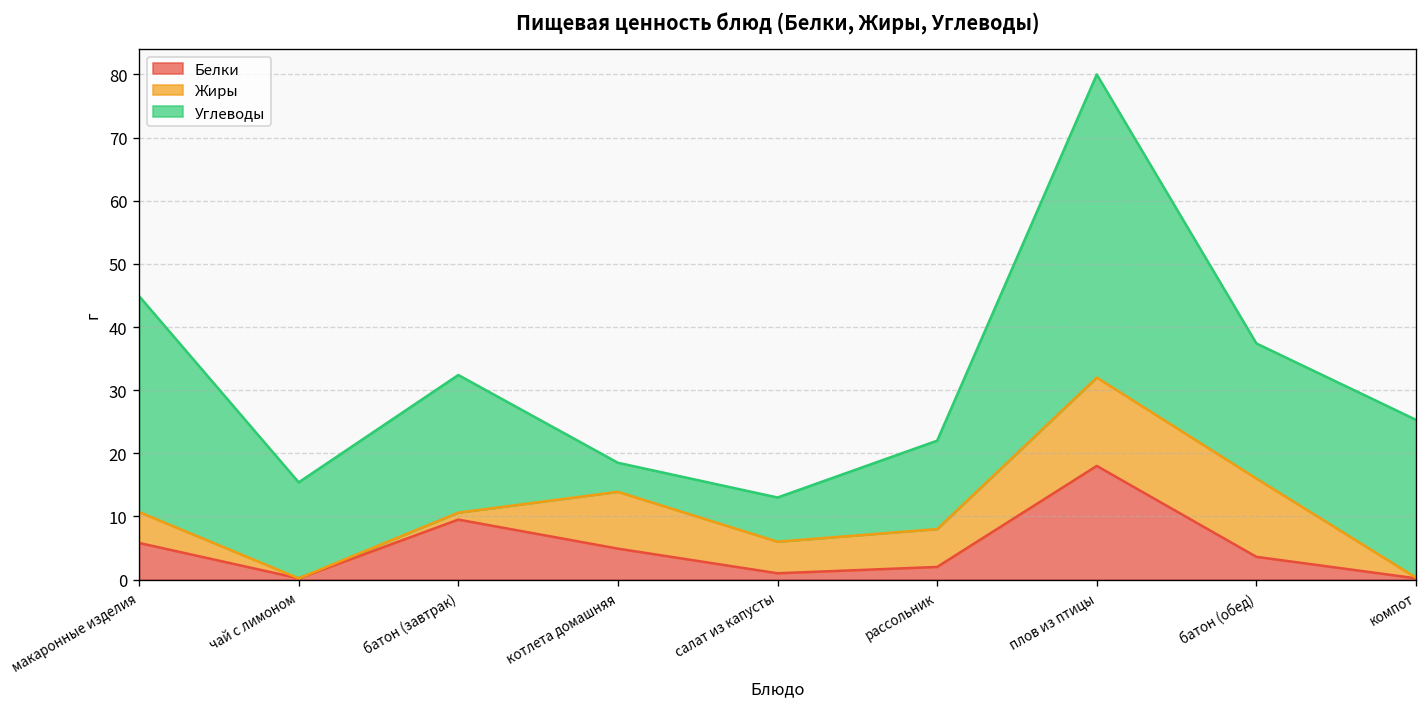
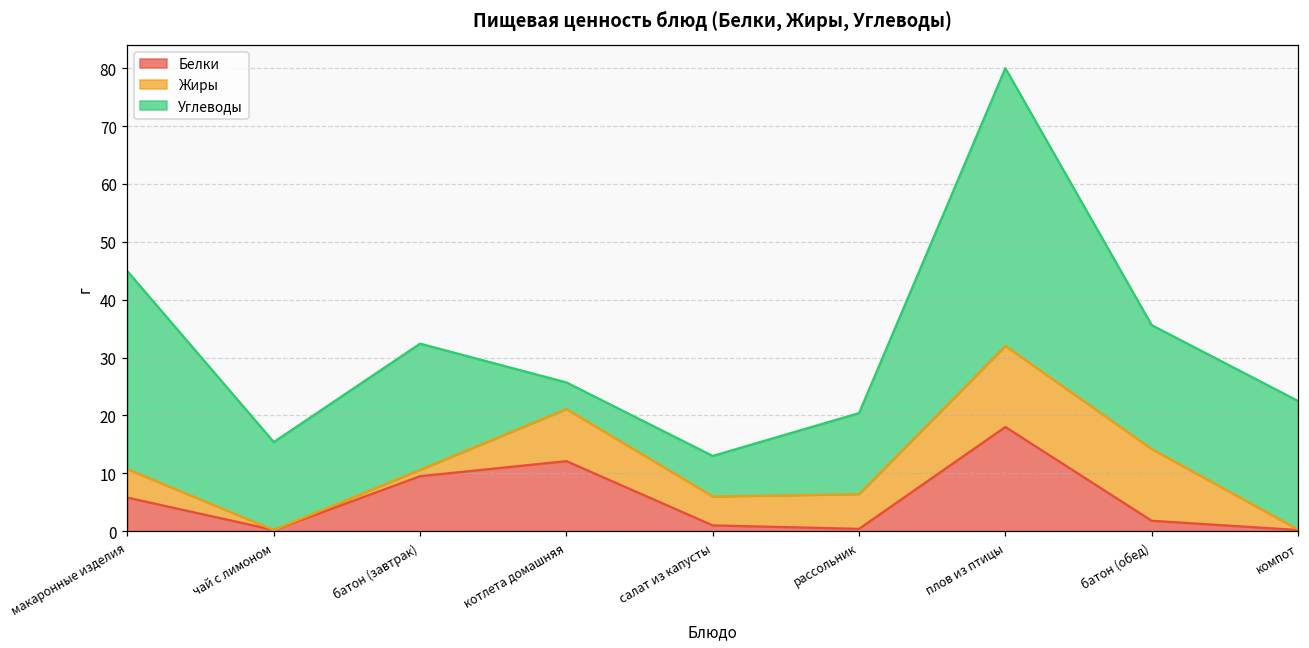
Белки, котлета домашняя: 5 -> 12
Белки, рассольник: 2 -> 0
Белки, батон (обед): 4 -> 2
Углеводы, компот: 25 -> 22
